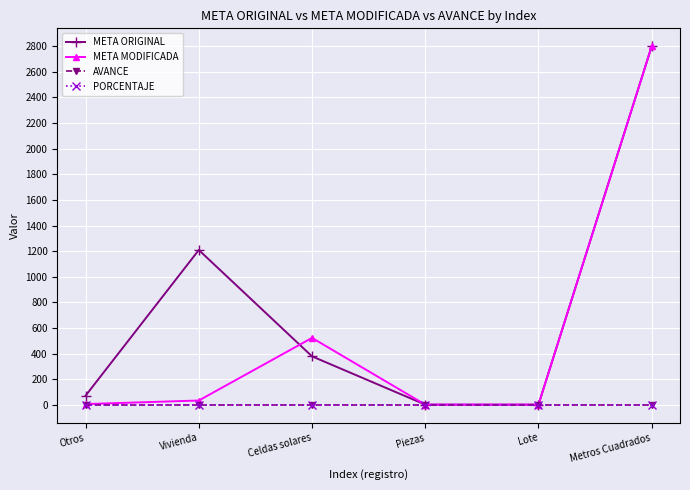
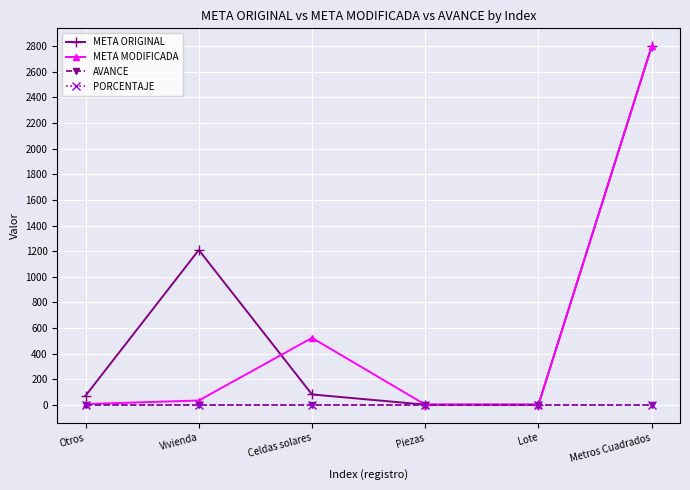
META ORIGINAL, Celdas solares: 380 -> 80
